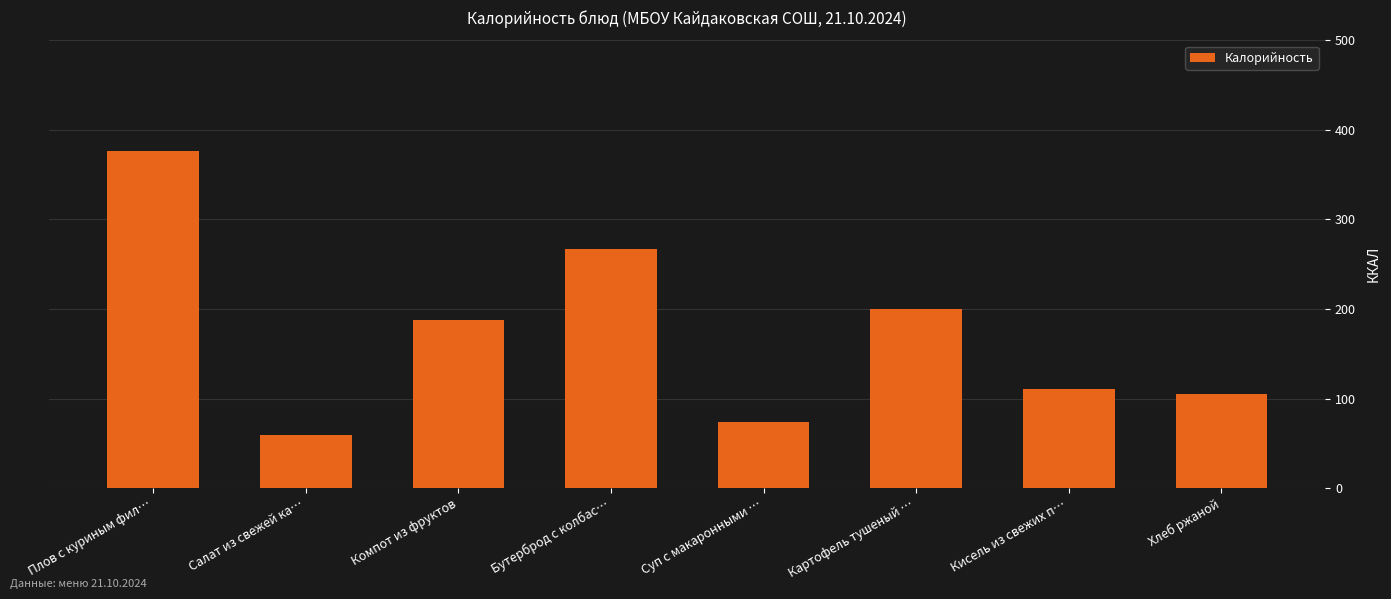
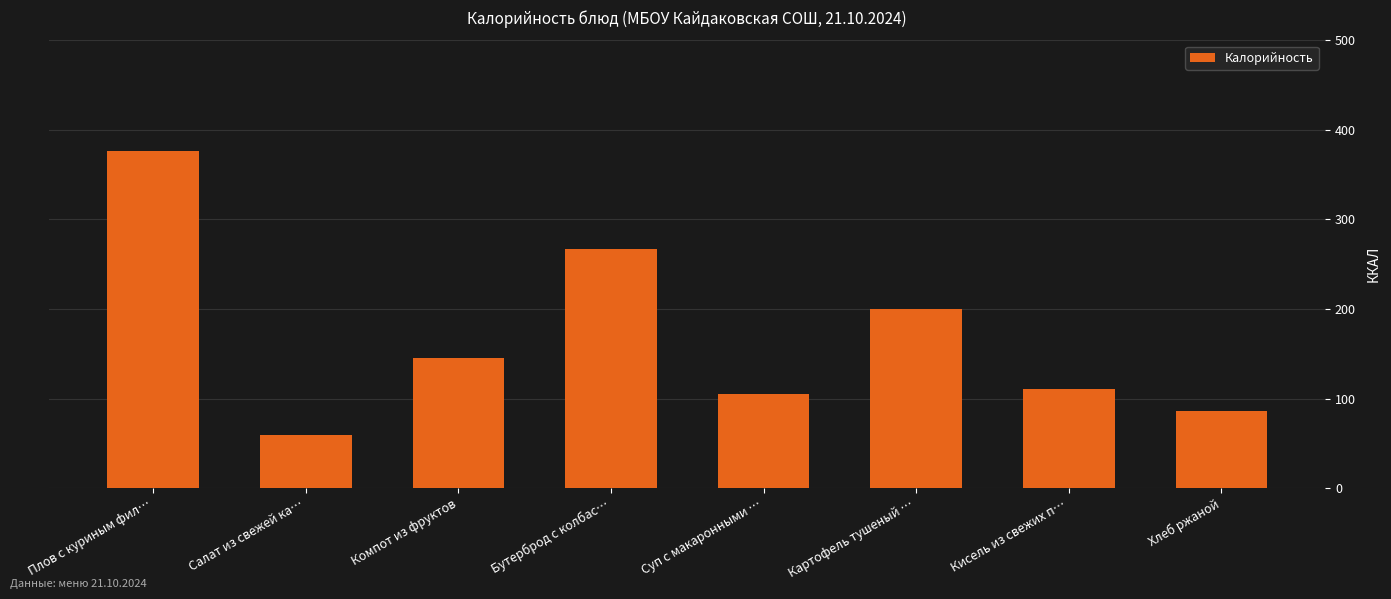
Компот из фруктов: 190 -> 150
Суп с макаронными …: 70 -> 100
Хлеб ржаной: 110 -> 90
